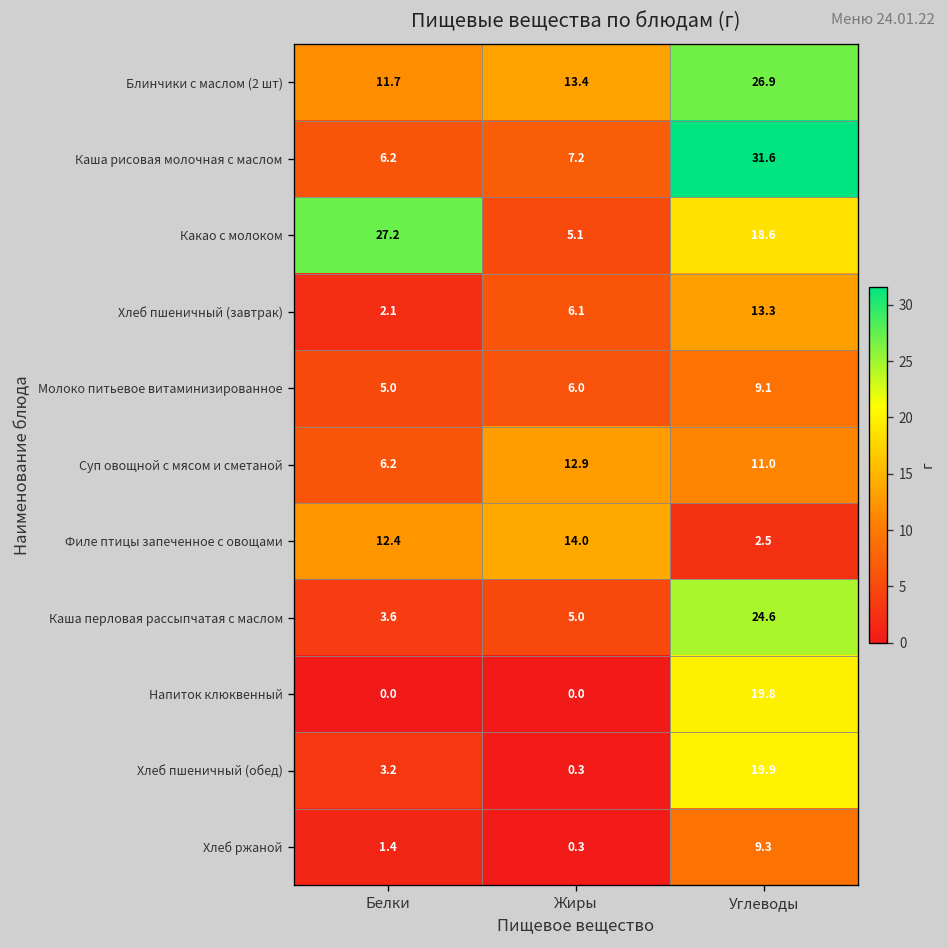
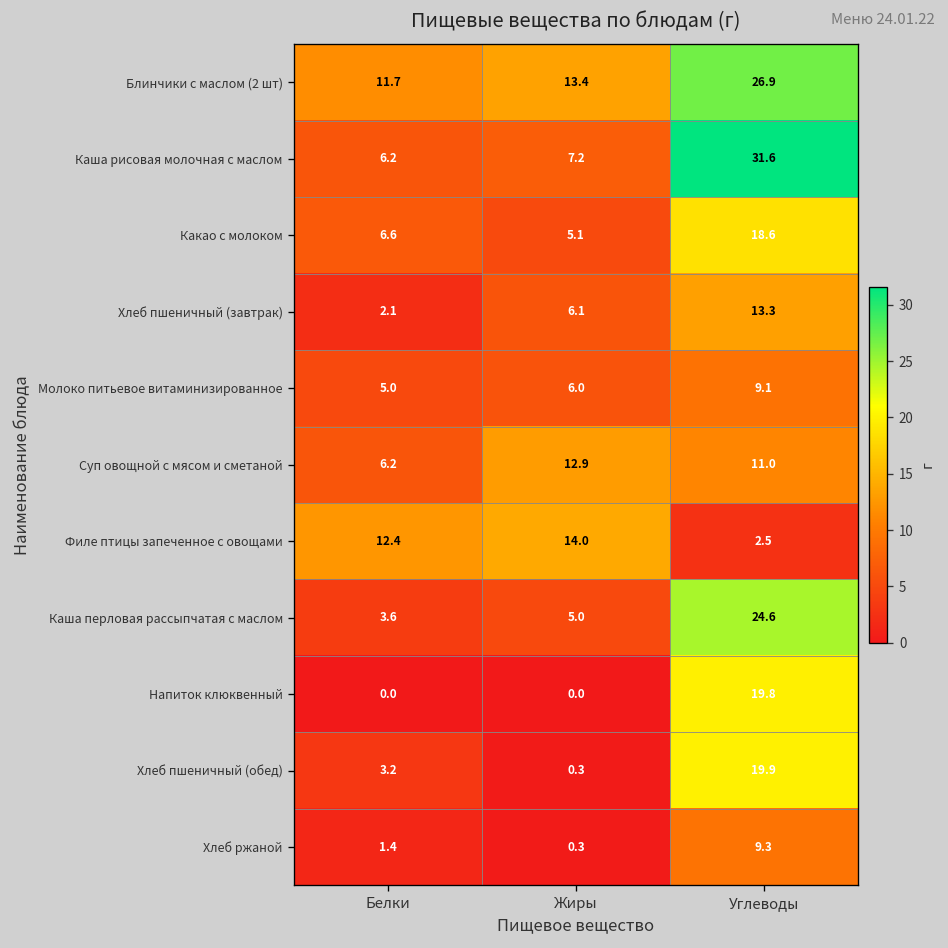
Какао с молоком, Белки: 27.2 -> 6.6
